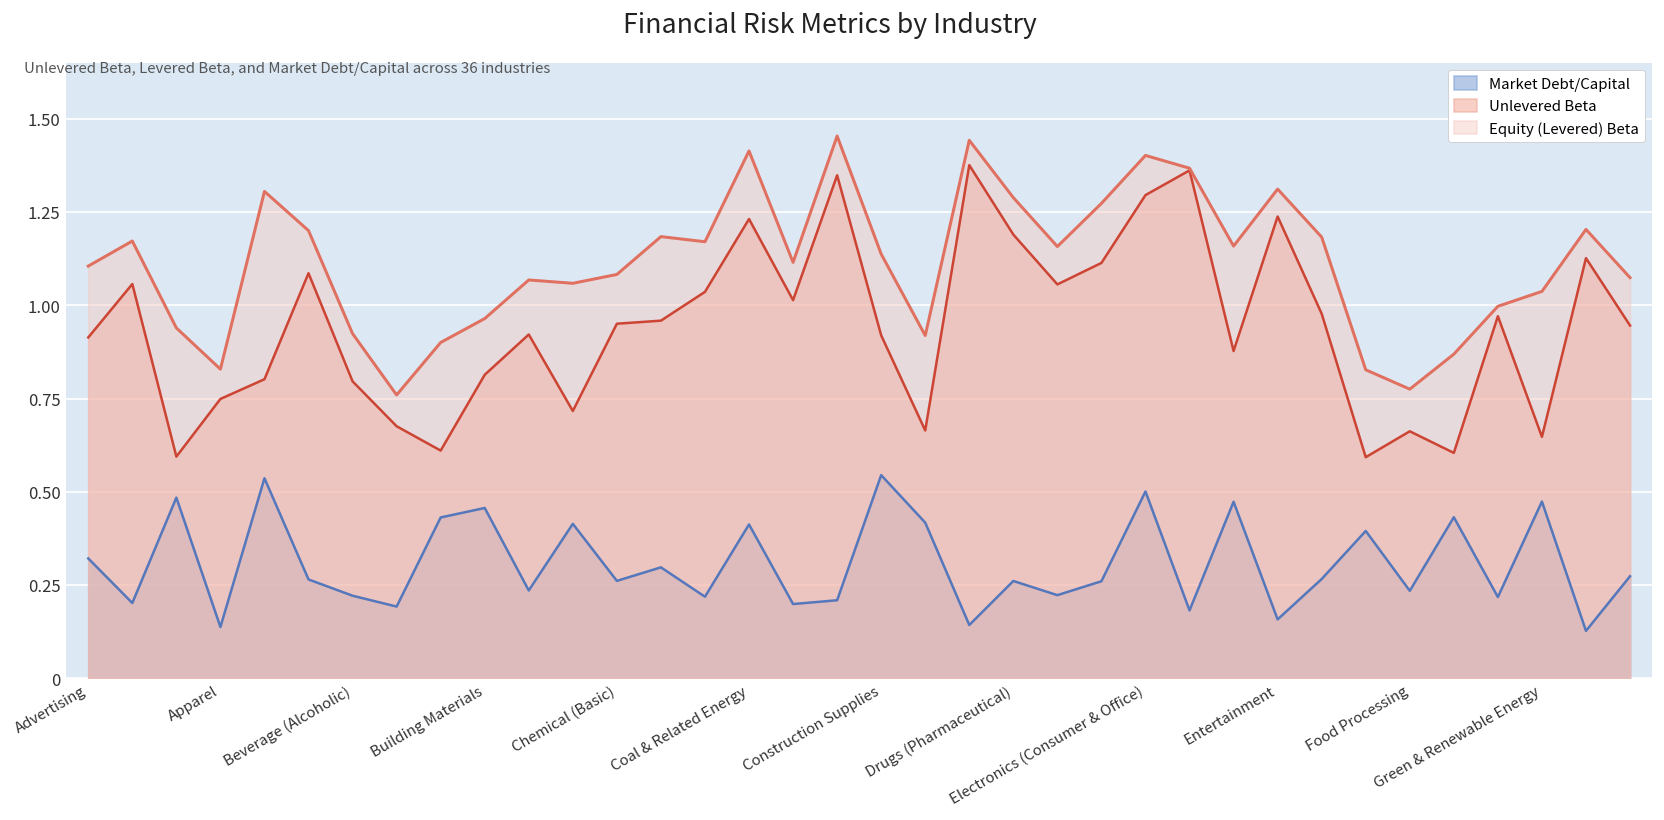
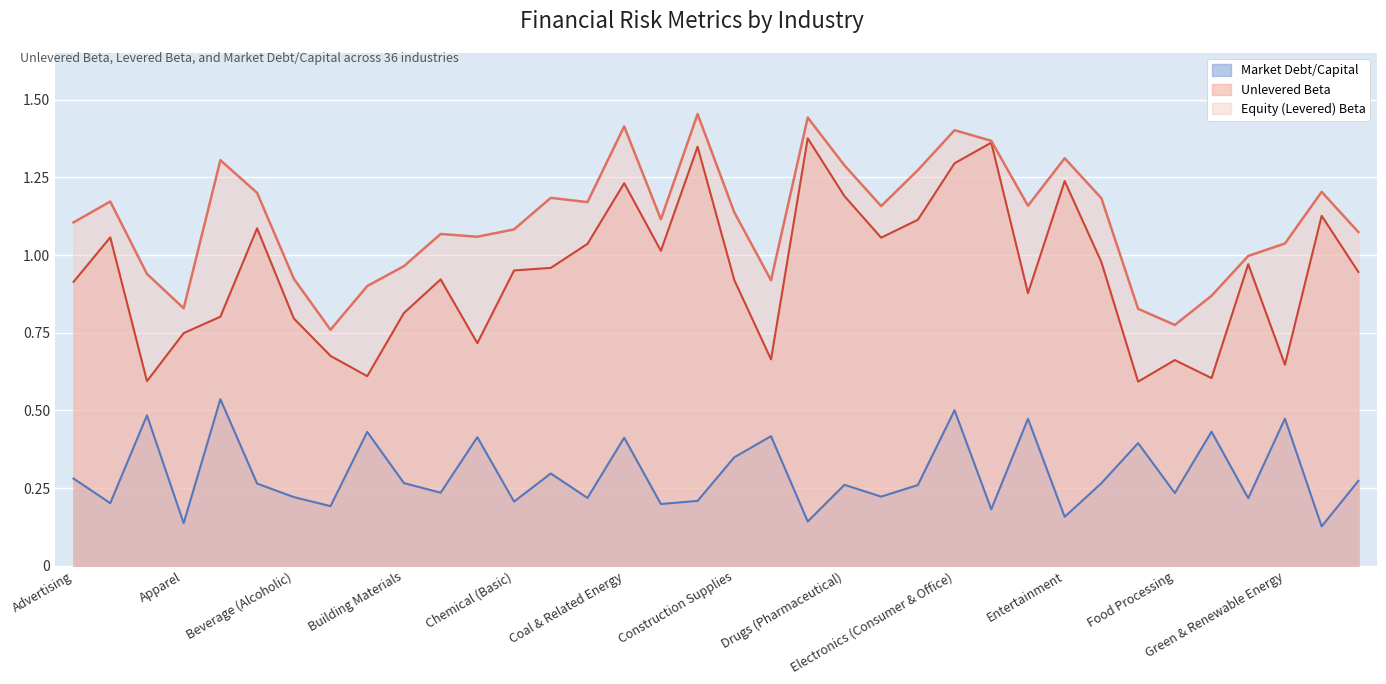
Market Debt/Capital, Advertising: 0.32 -> 0.28
Market Debt/Capital, Building Materials: 0.46 -> 0.27
Market Debt/Capital, Chemical (Basic): 0.26 -> 0.21
Market Debt/Capital, Construction Supplies: 0.54 -> 0.35
